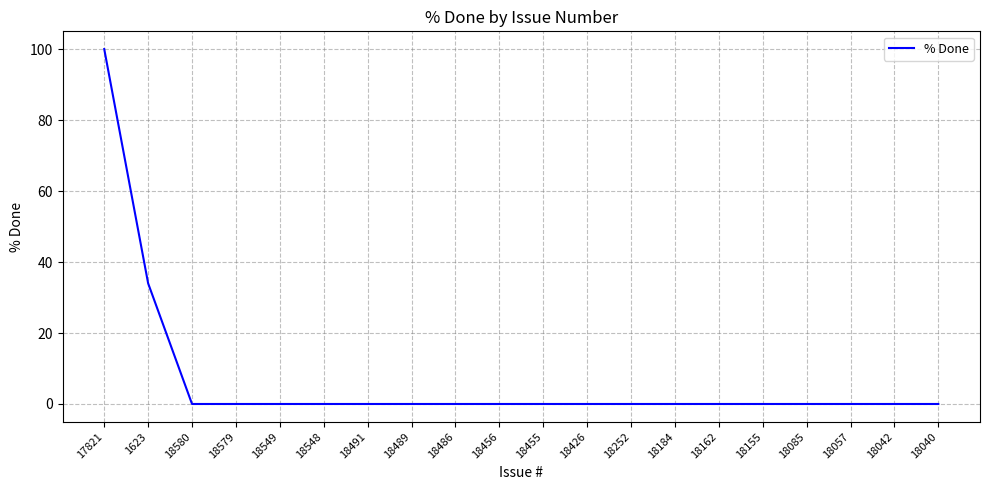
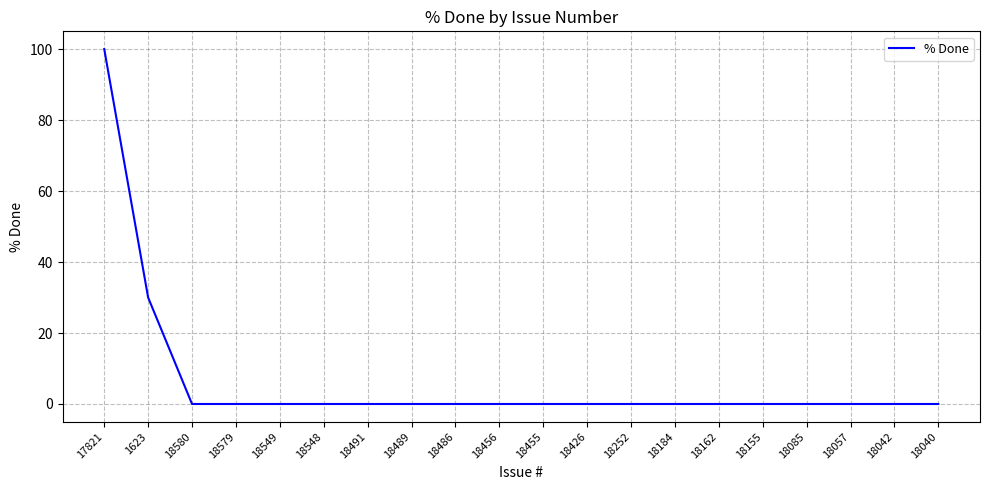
1623: 34 -> 30
